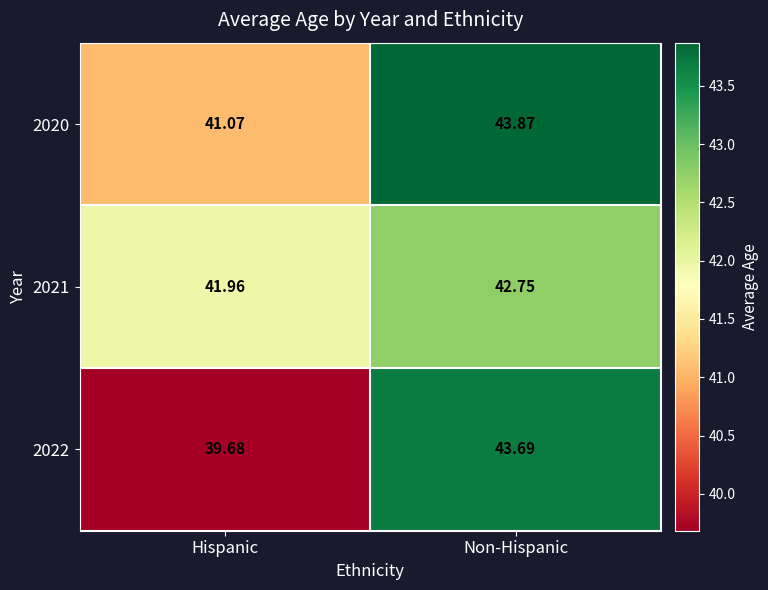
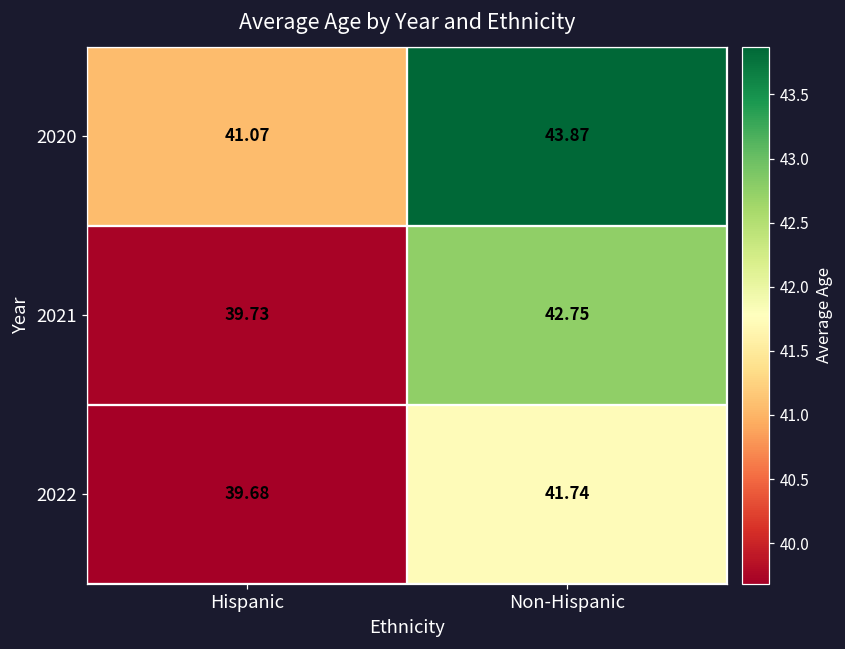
2021, Hispanic: 41.96 -> 39.73
2022, Non-Hispanic: 43.69 -> 41.74
